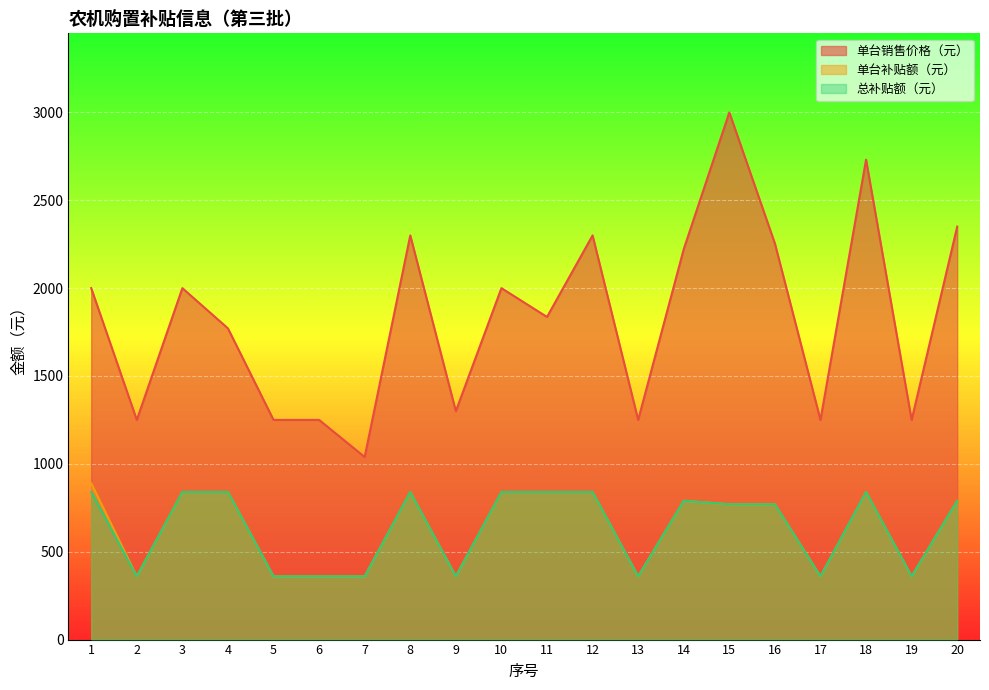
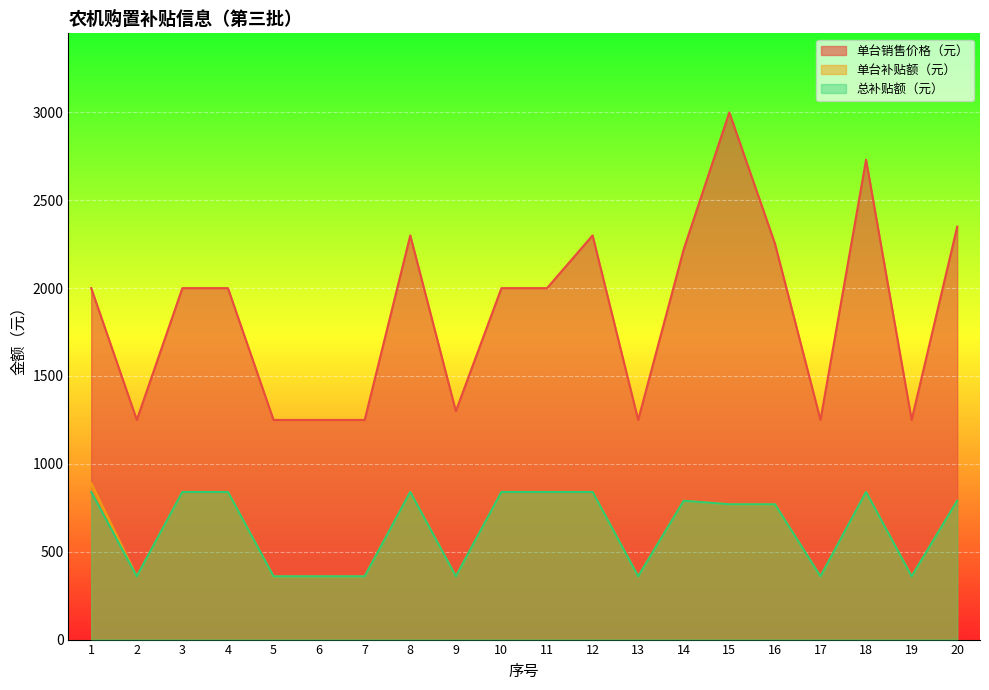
单台销售价格（元）, 4: 1770 -> 2000
单台销售价格（元）, 7: 1040 -> 1250
单台销售价格（元）, 11: 1840 -> 2000
